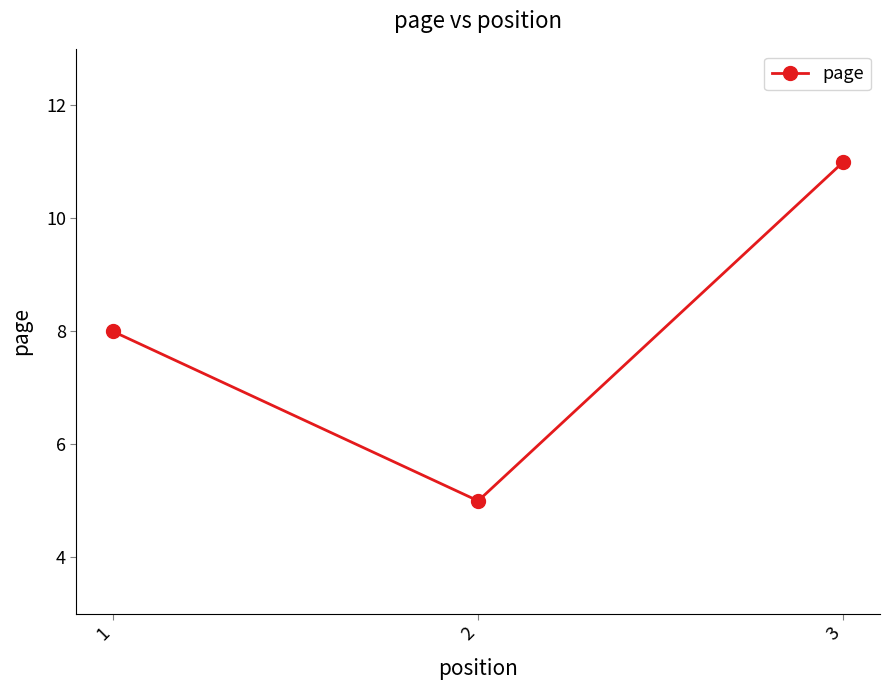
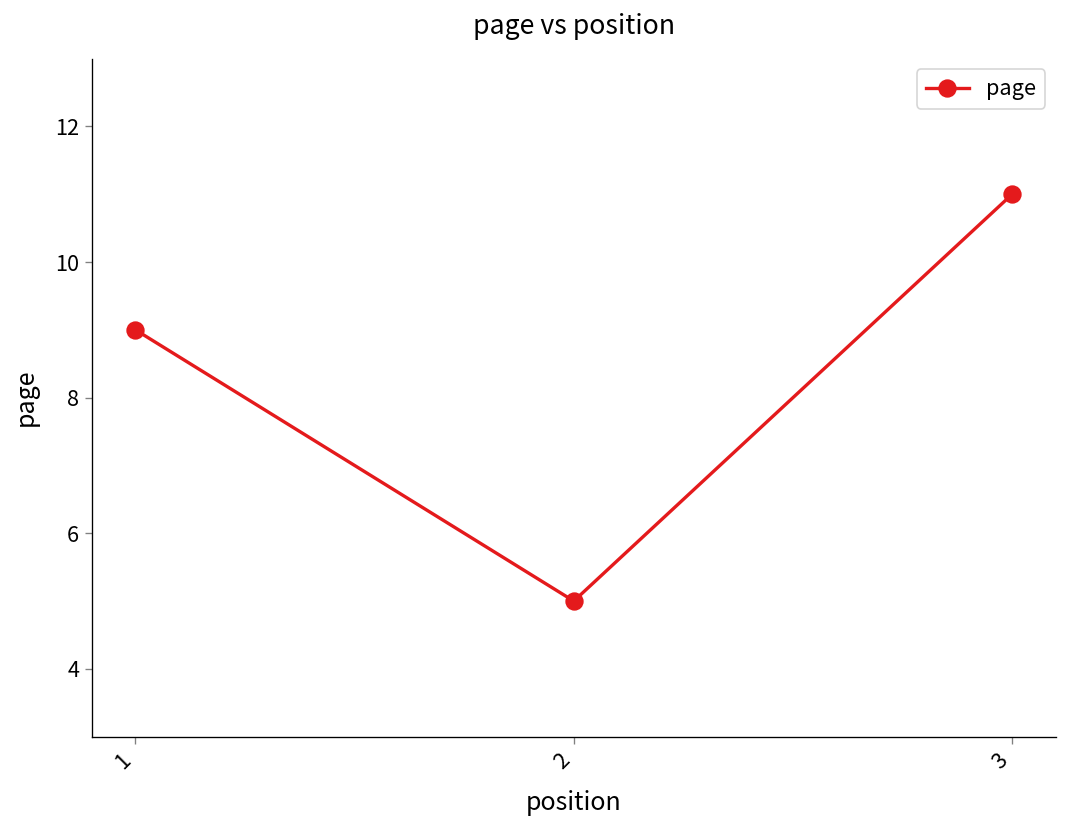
1: 8 -> 9
